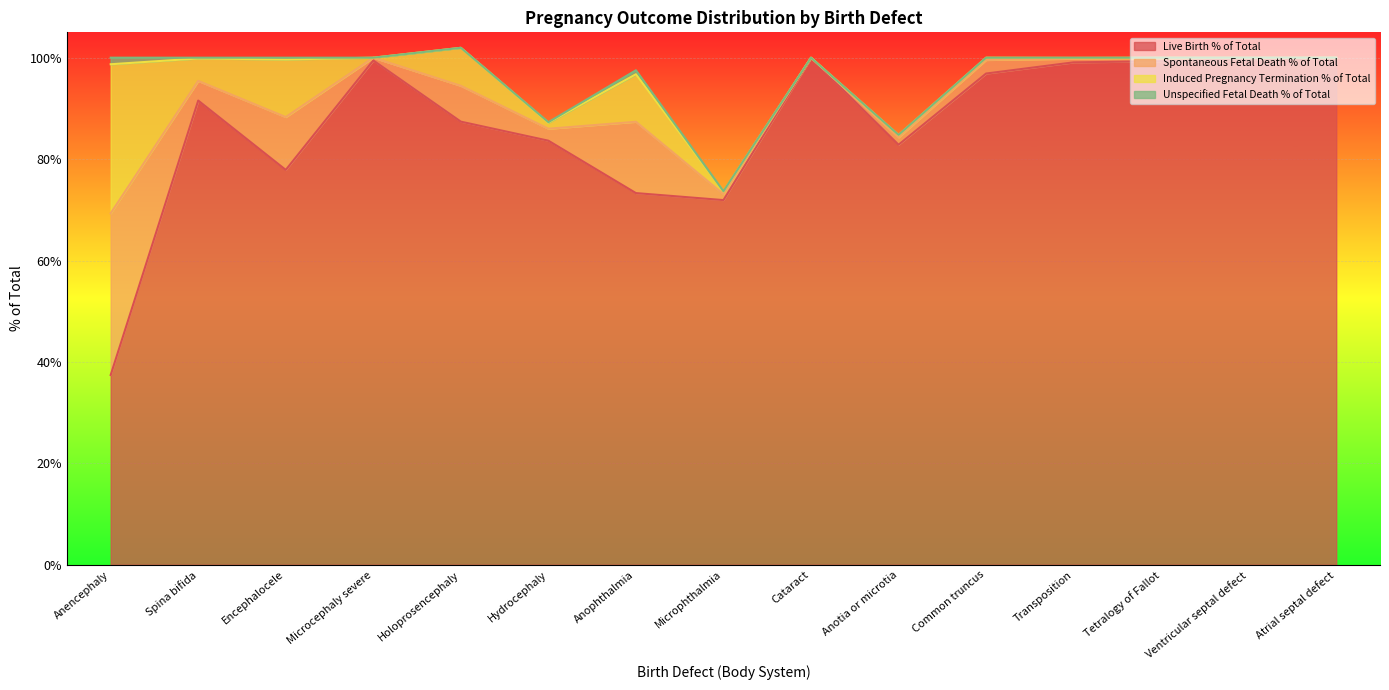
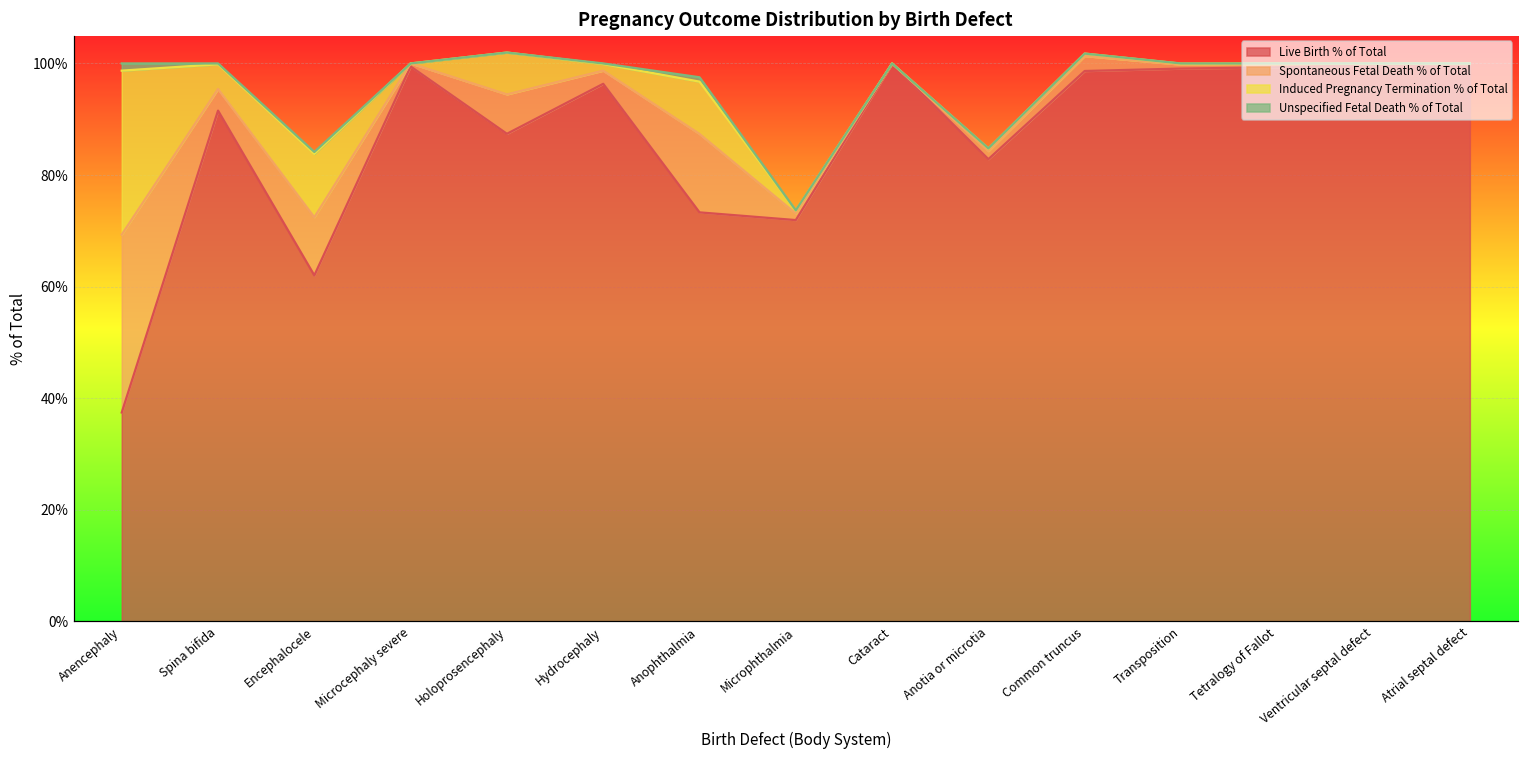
Live Birth % of Total, Encephalocele: 78% -> 62%
Live Birth % of Total, Hydrocephaly: 84% -> 96%
Live Birth % of Total, Common truncus: 97% -> 99%
